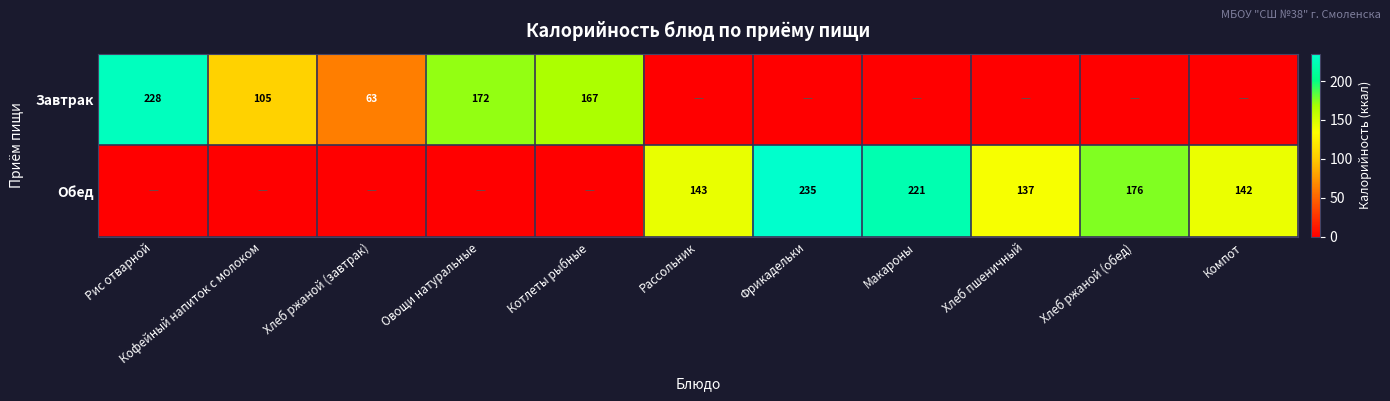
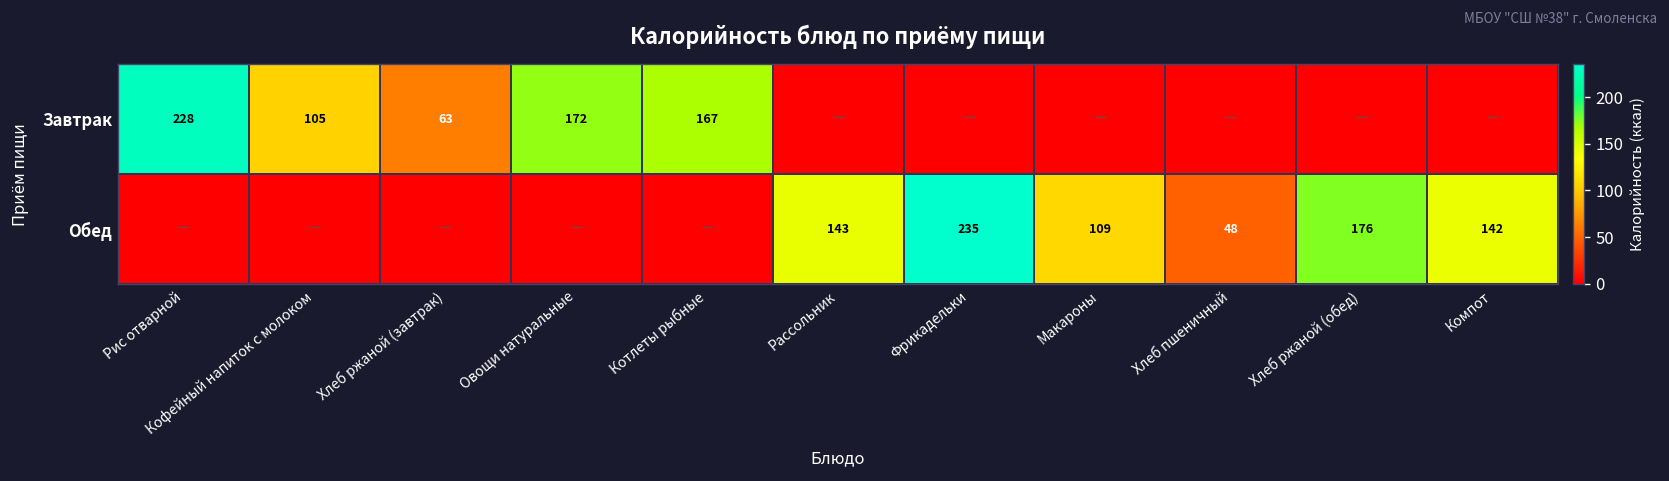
Обед, Макароны: 221 -> 109
Обед, Хлеб пшеничный: 137 -> 48
